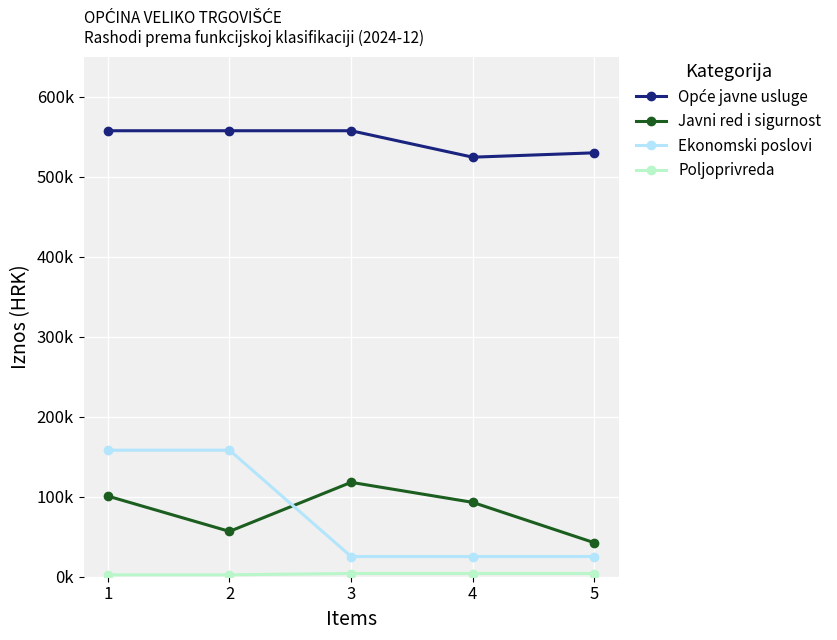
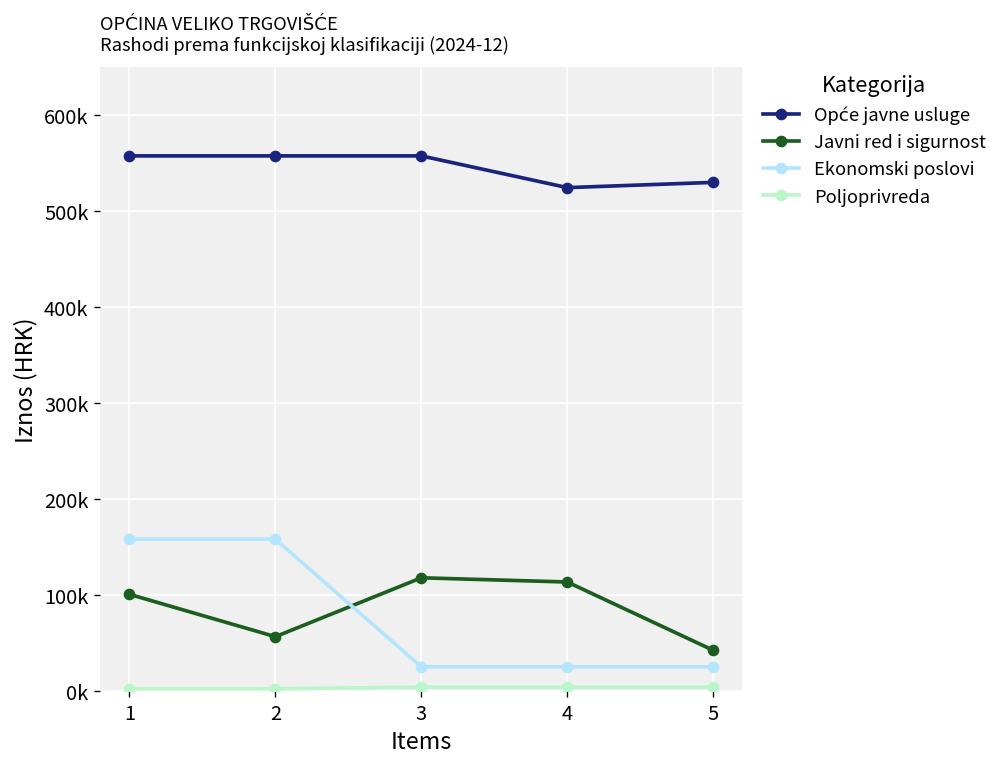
Javni red i sigurnost, 4: 90000 -> 110000
